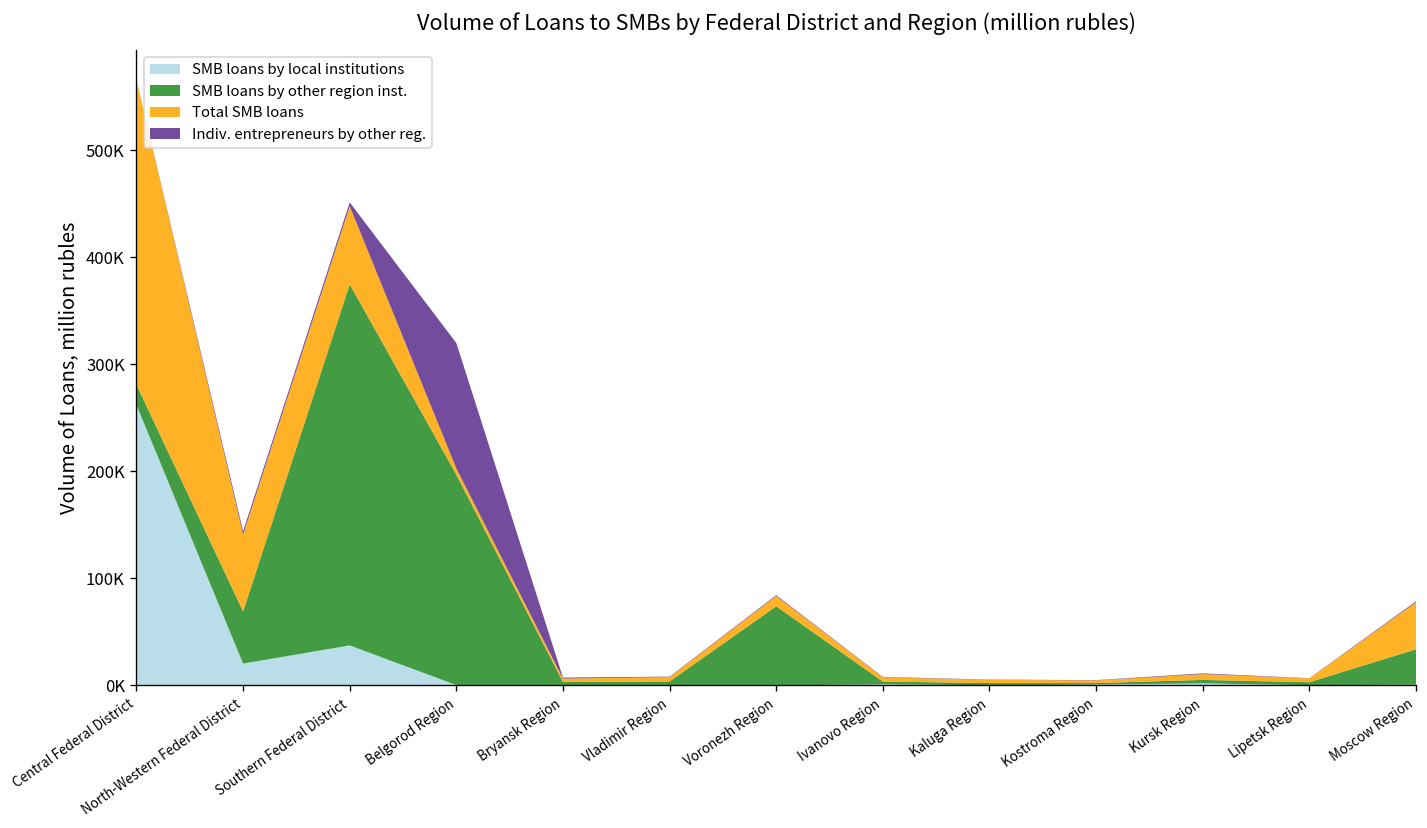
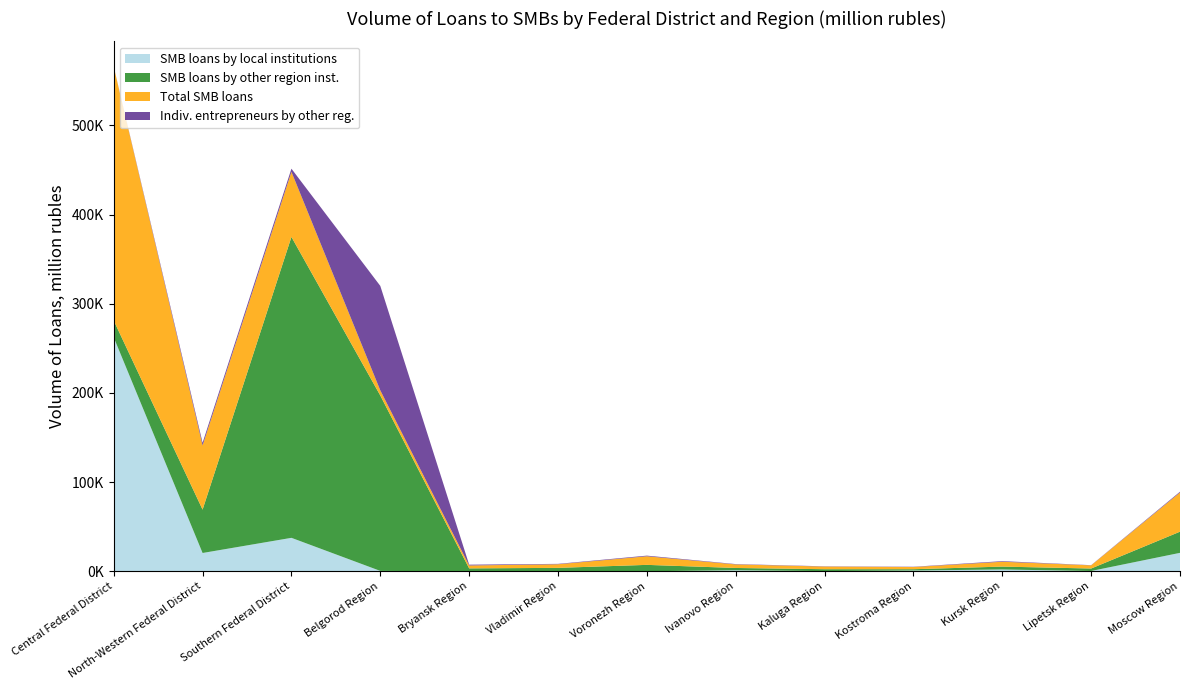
SMB loans by other region inst., Voronezh Region: 70000 -> 10000
SMB loans by local institutions, Moscow Region: 0 -> 20000
SMB loans by other region inst., Moscow Region: 30000 -> 20000
